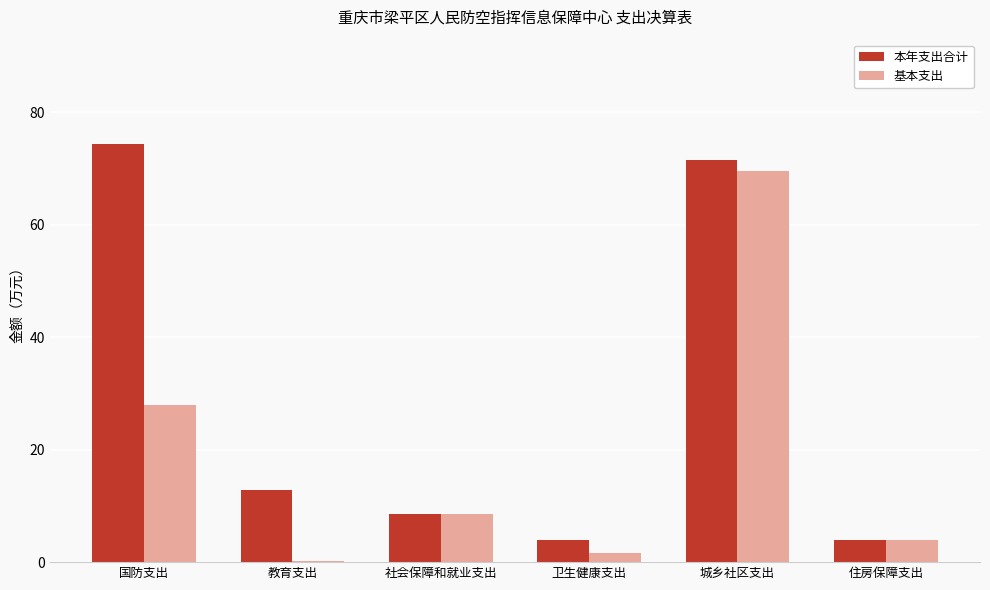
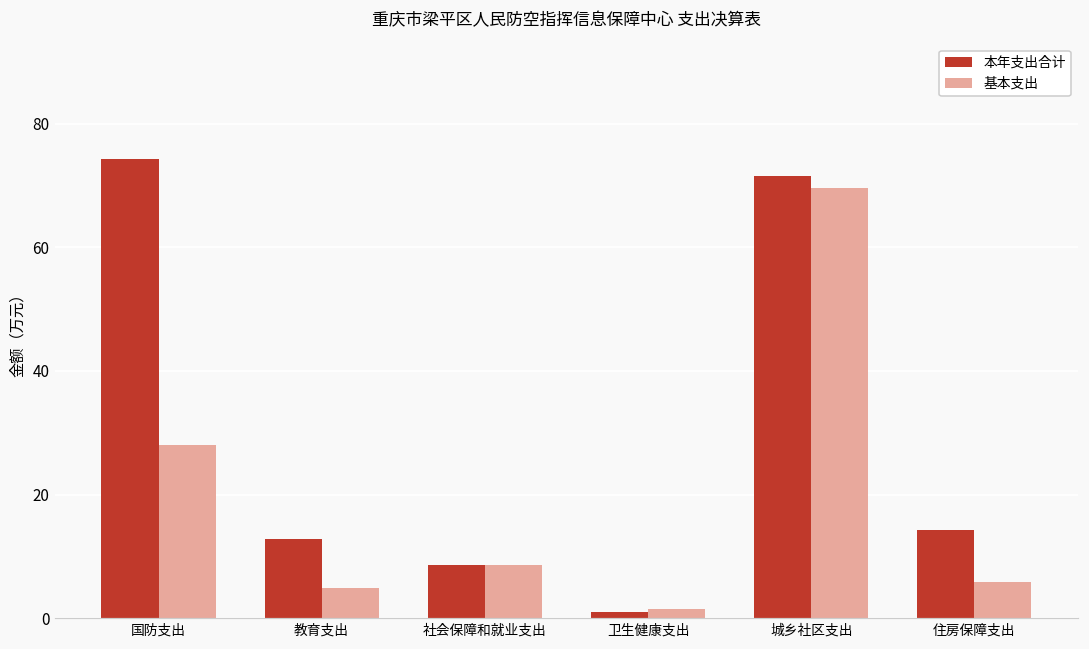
基本支出, 教育支出: 0 -> 5
本年支出合计, 卫生健康支出: 4 -> 1
本年支出合计, 住房保障支出: 4 -> 14
基本支出, 住房保障支出: 4 -> 6
